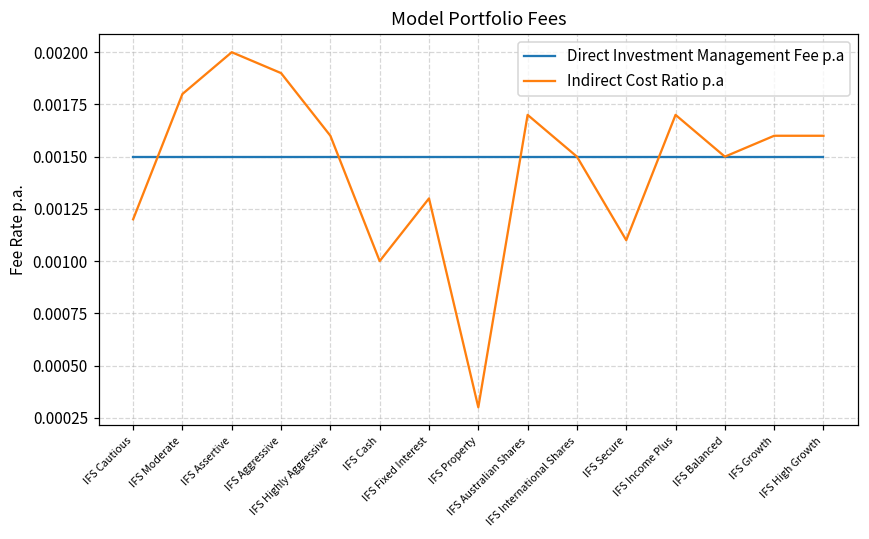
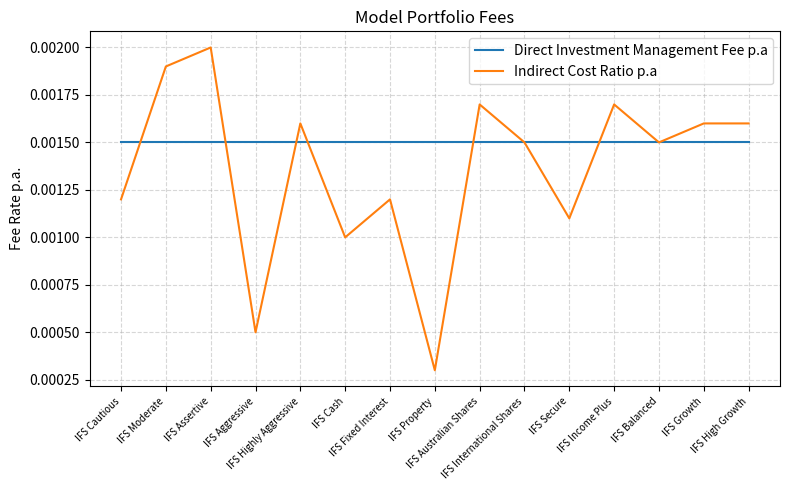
Indirect Cost Ratio p.a, IFS Moderate: 0.0018 -> 0.0019
Indirect Cost Ratio p.a, IFS Aggressive: 0.0019 -> 0.0005
Indirect Cost Ratio p.a, IFS Fixed Interest: 0.0013 -> 0.0012
